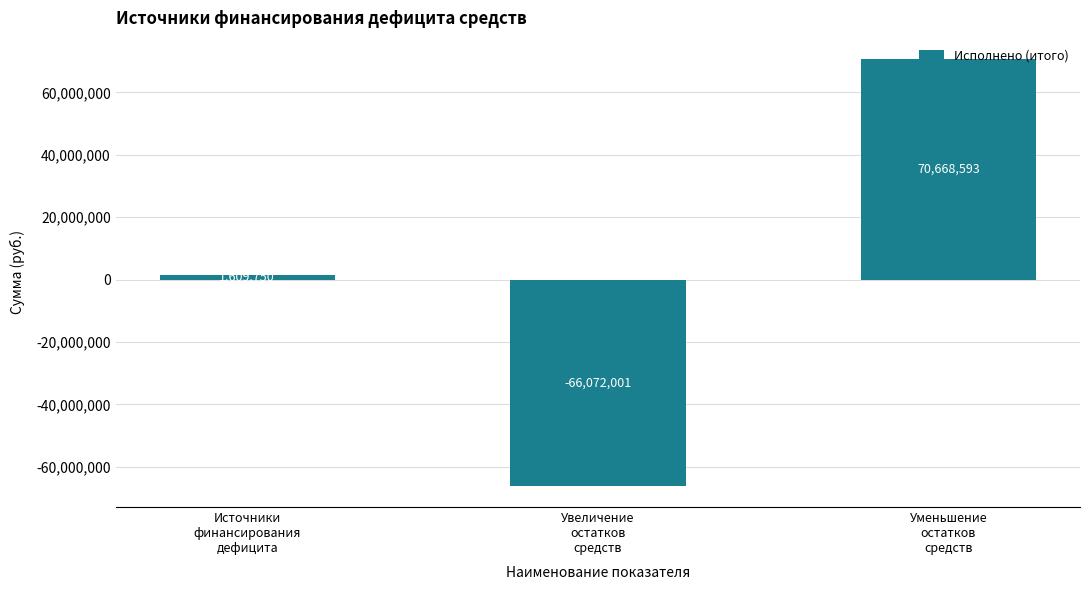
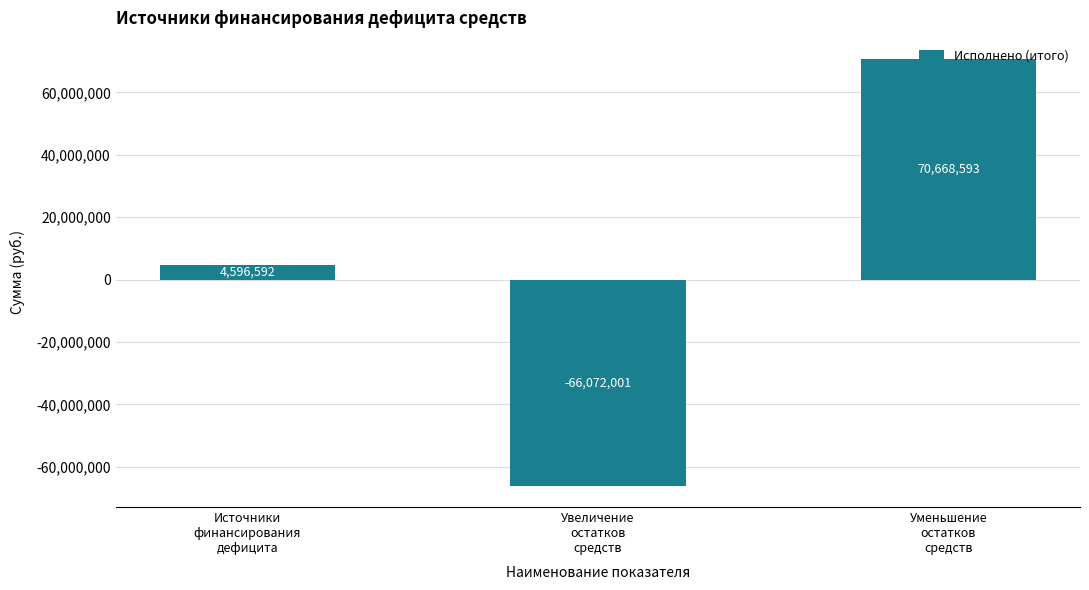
Источники финансирования дефицита: 2,000,000 -> 5,000,000
